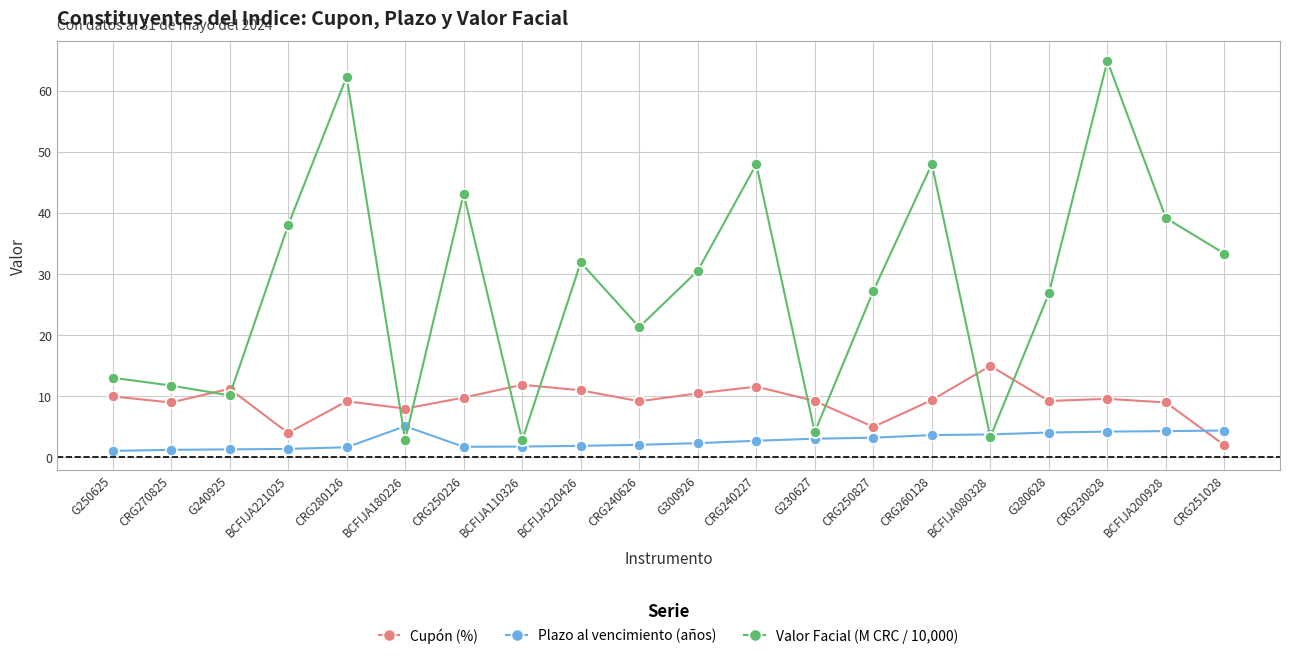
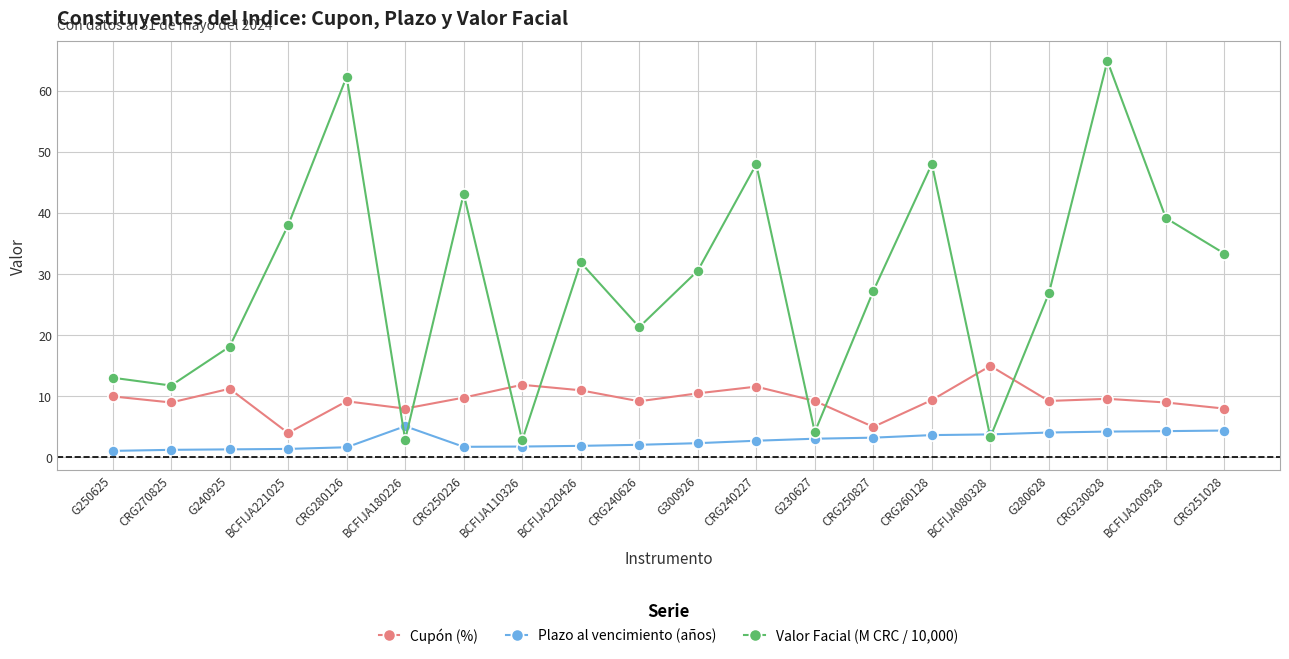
Valor Facial (M CRC / 10,000), G240925: 10 -> 18
Cupón (%), CRG251028: 2 -> 8
